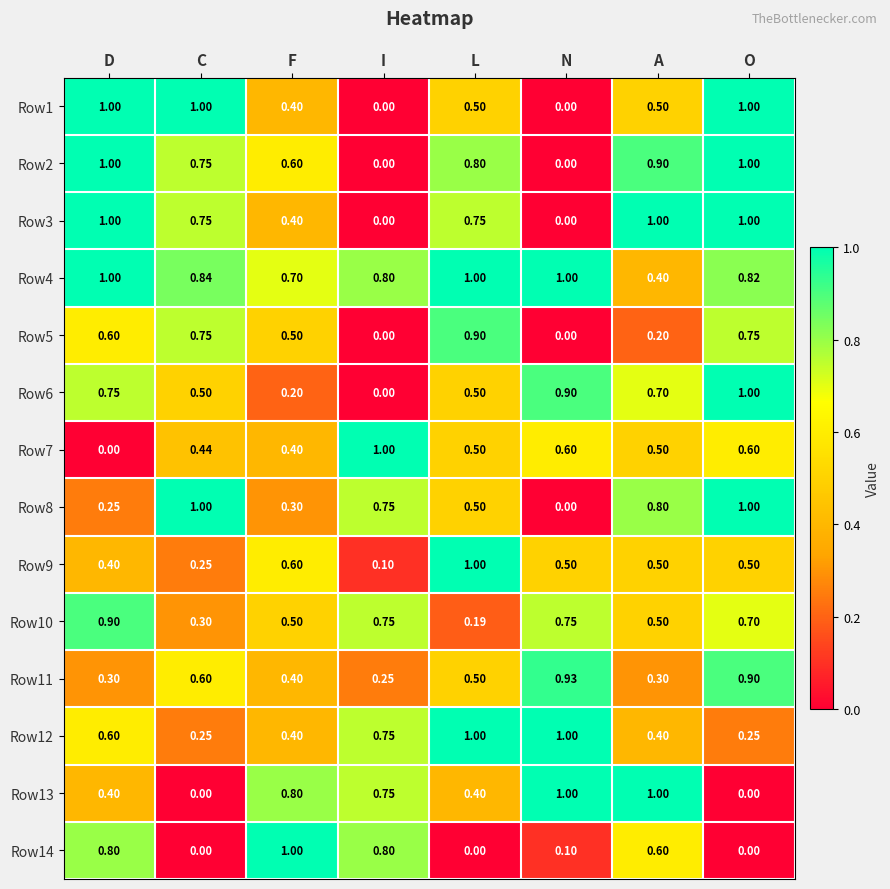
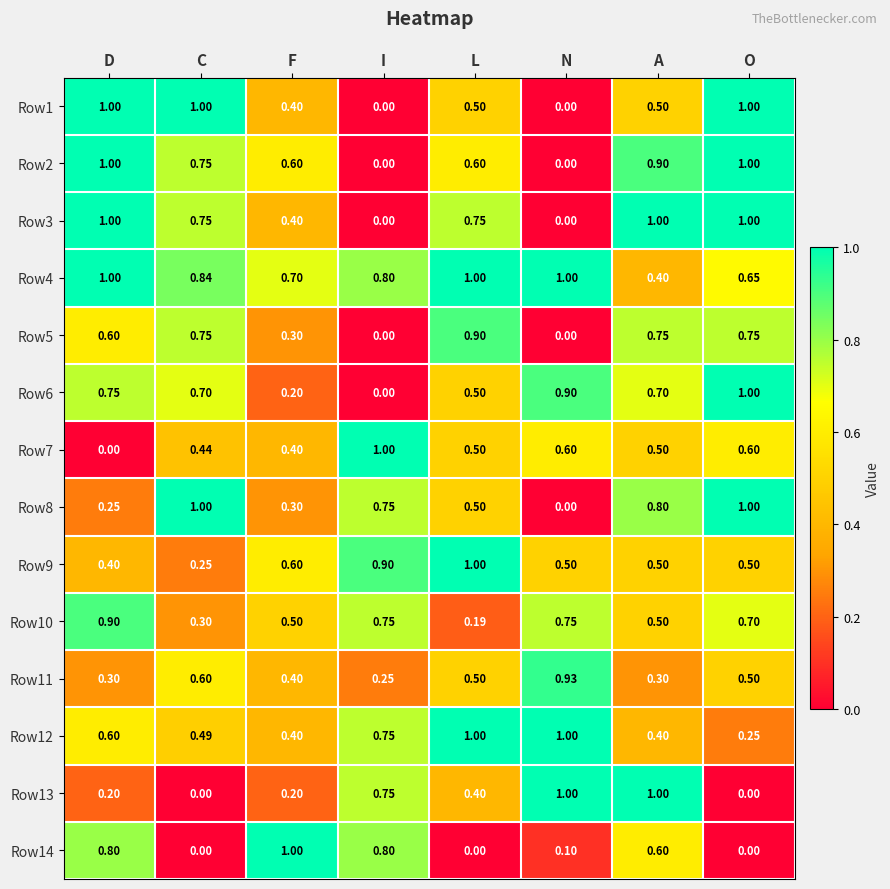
Row2, L: 0.80 -> 0.60
Row4, O: 0.82 -> 0.65
Row5, F: 0.50 -> 0.30
Row5, A: 0.20 -> 0.75
Row6, C: 0.50 -> 0.70
Row9, I: 0.10 -> 0.90
Row11, O: 0.90 -> 0.50
Row12, C: 0.25 -> 0.49
Row13, D: 0.40 -> 0.20
Row13, F: 0.80 -> 0.20
